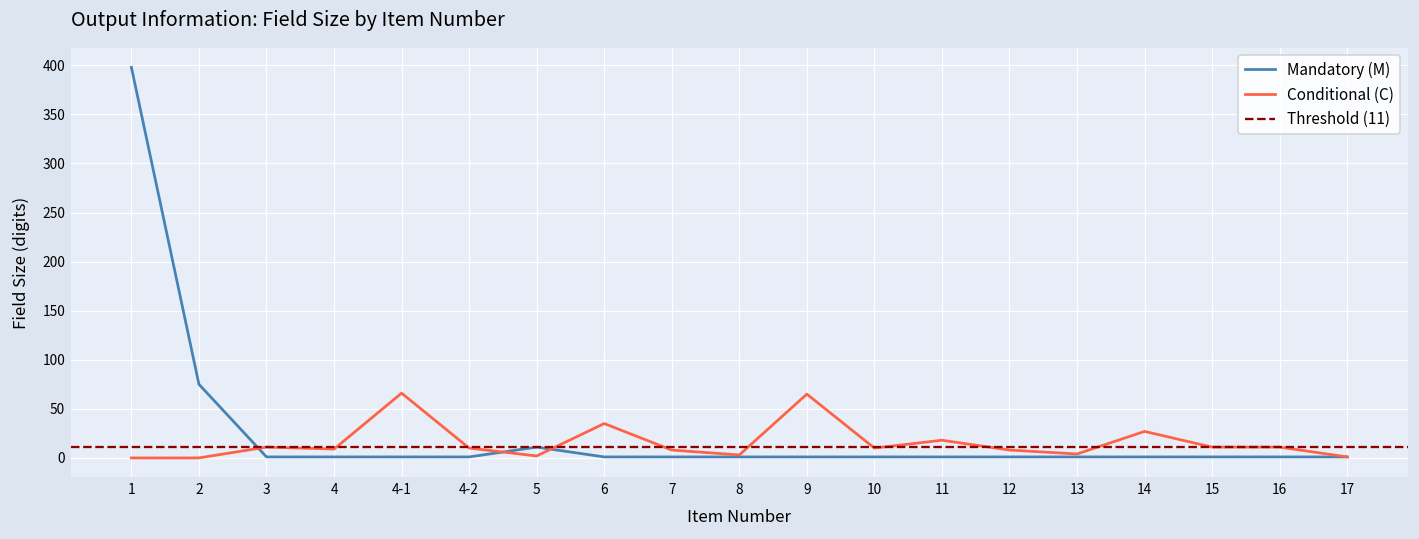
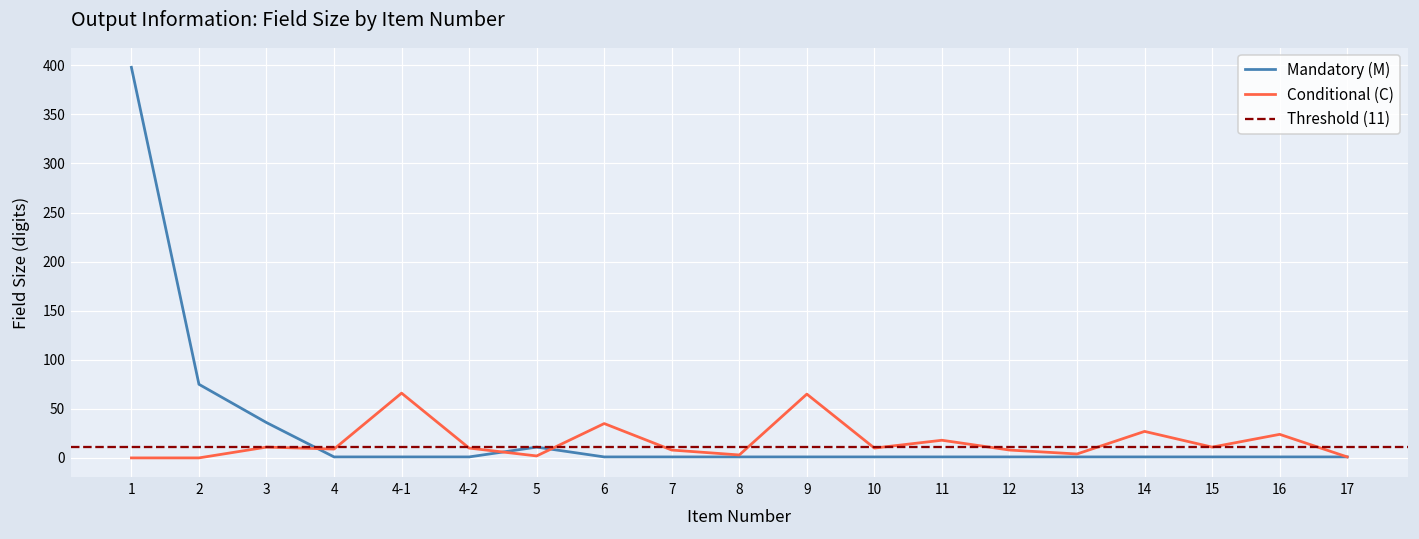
Mandatory (M), 3: 0 -> 40
Conditional (C), 16: 10 -> 20
